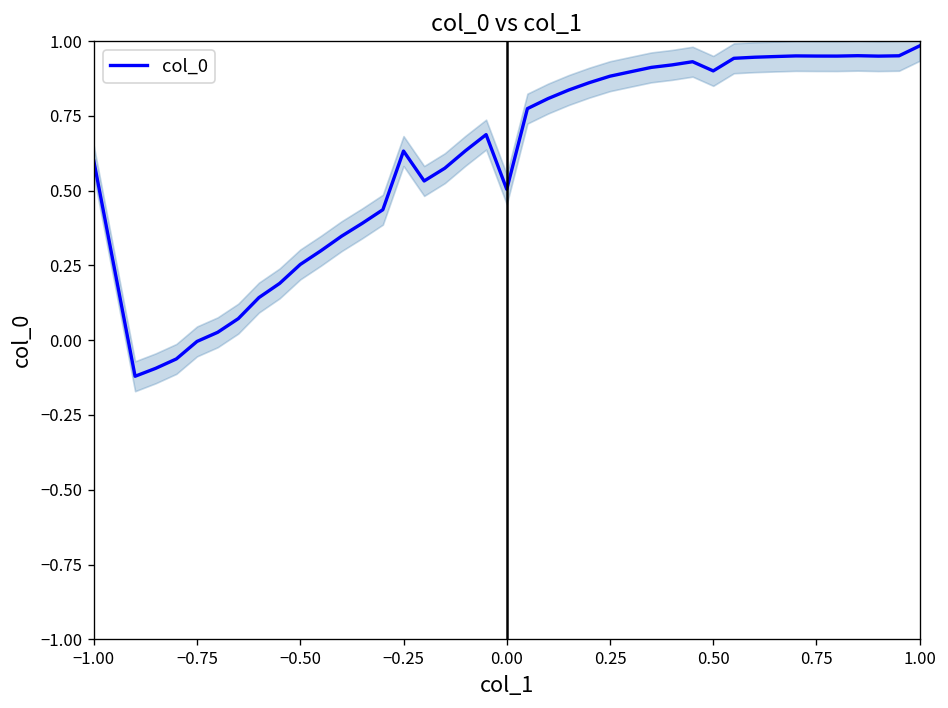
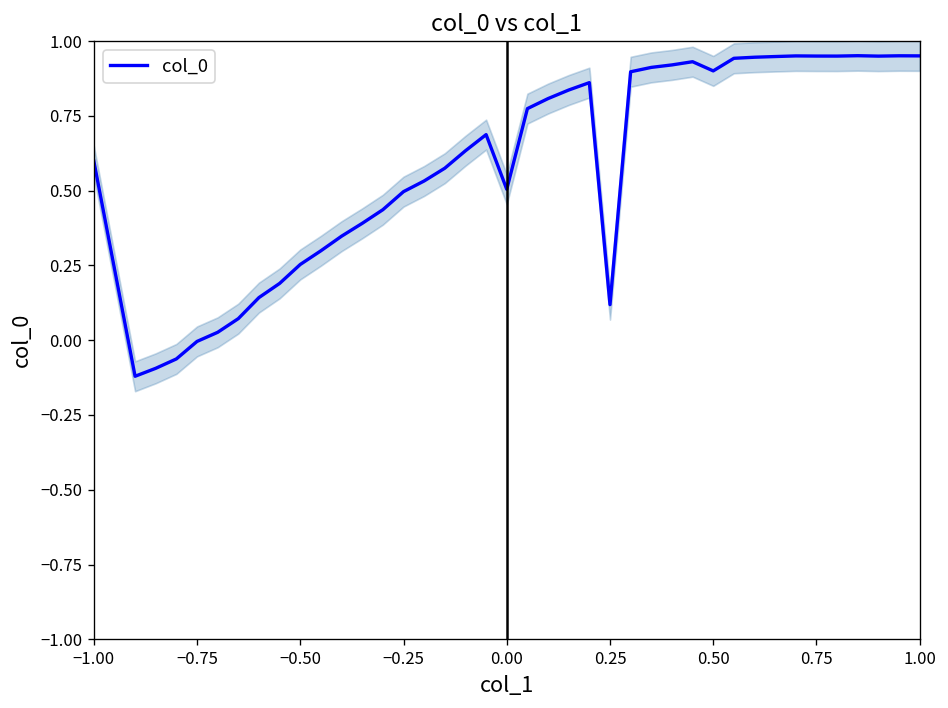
col_0, −0.25: 0.63 -> 0.50
col_0, 0.25: 0.88 -> 0.12
col_0, 1.00: 0.98 -> 0.95
